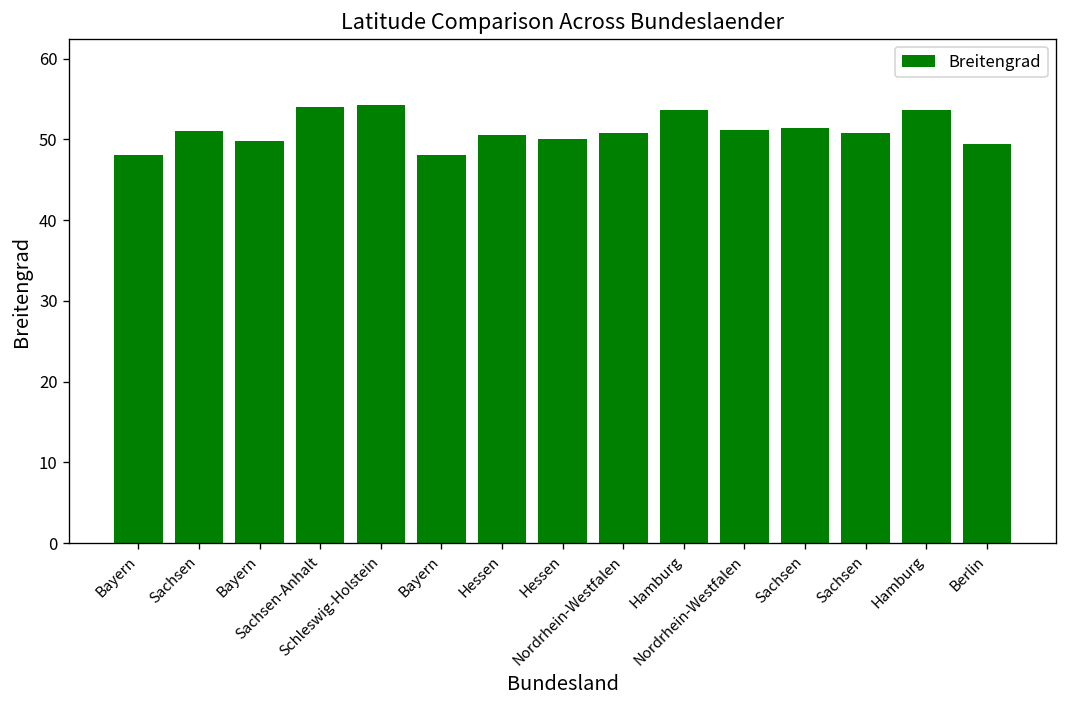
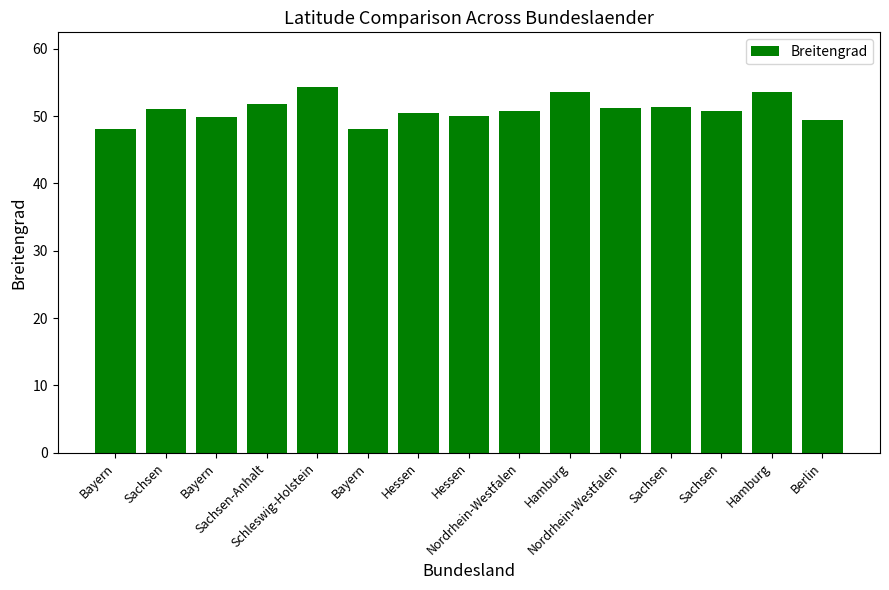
Sachsen-Anhalt: 54 -> 52
